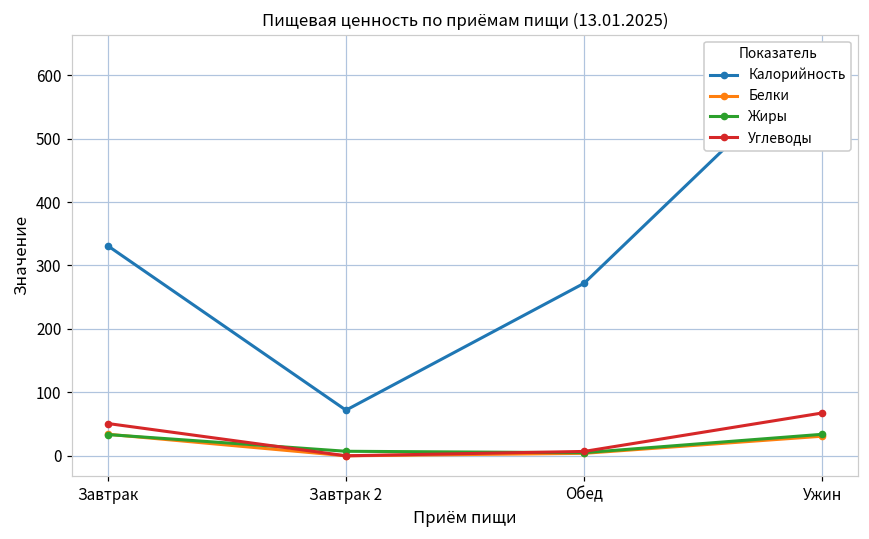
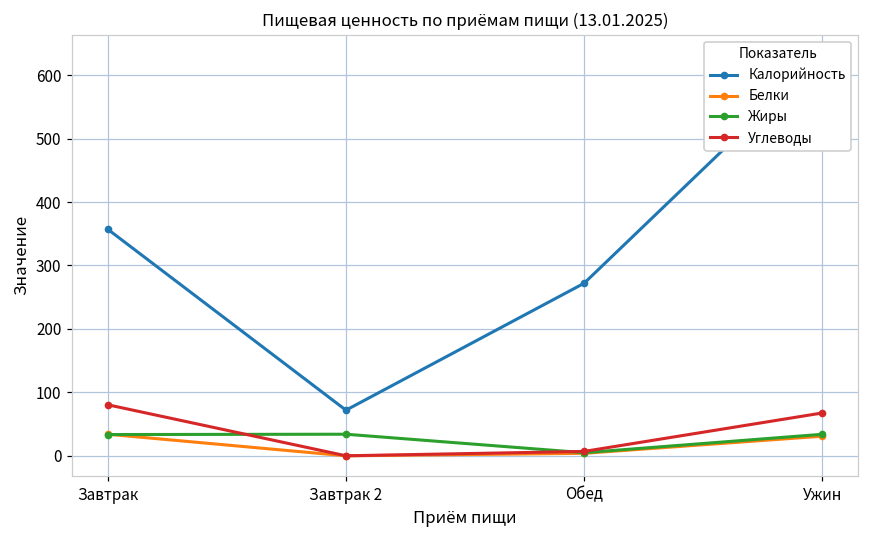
Калорийность, Завтрак: 330 -> 360
Углеводы, Завтрак: 50 -> 80
Жиры, Завтрак 2: 10 -> 30
